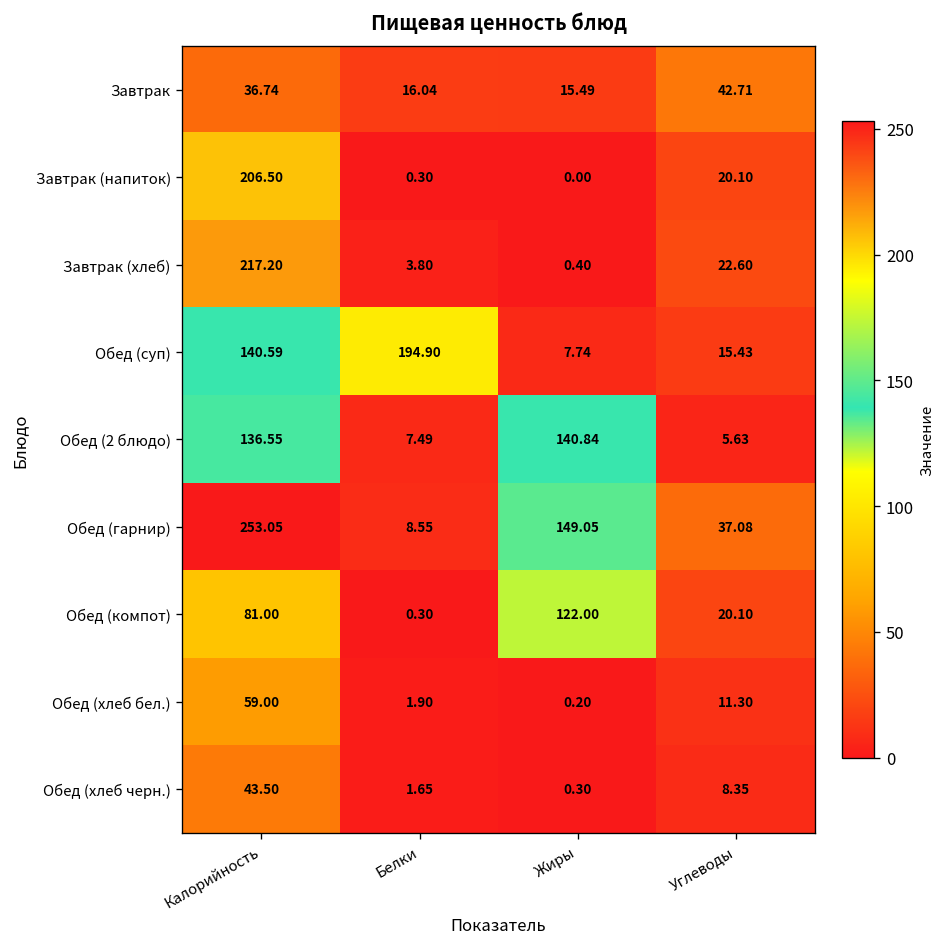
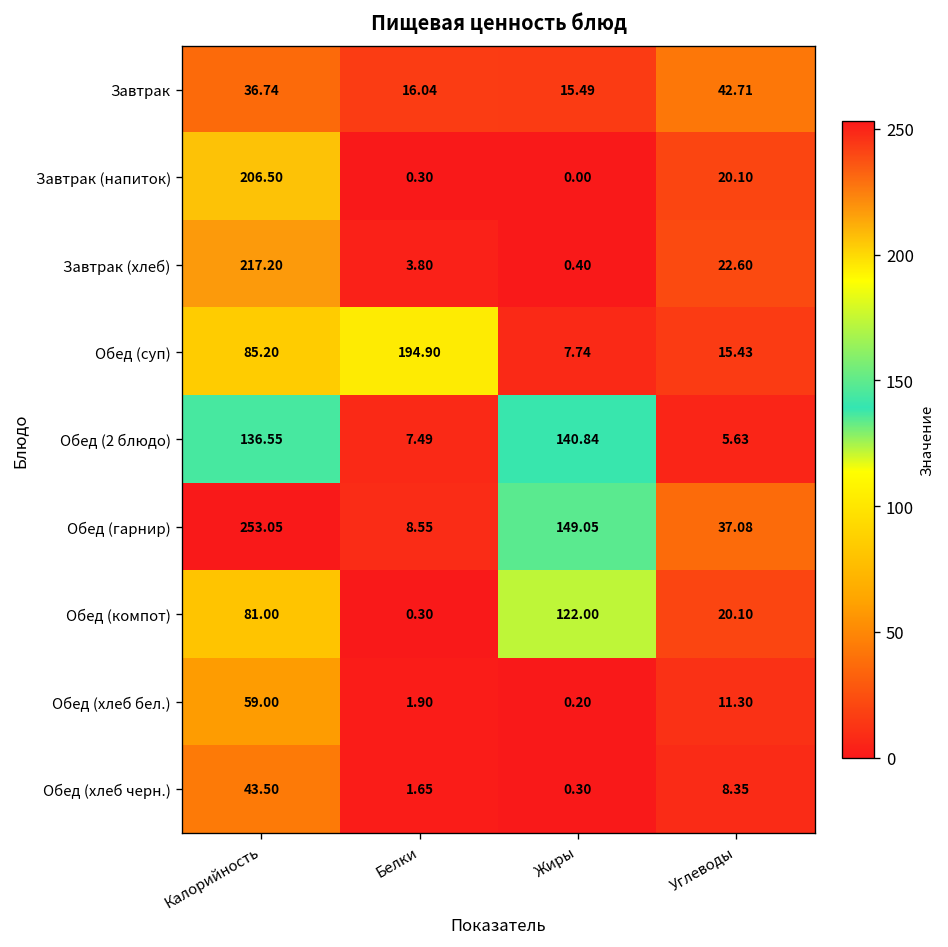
Обед (суп), Калорийность: 140.59 -> 85.20
